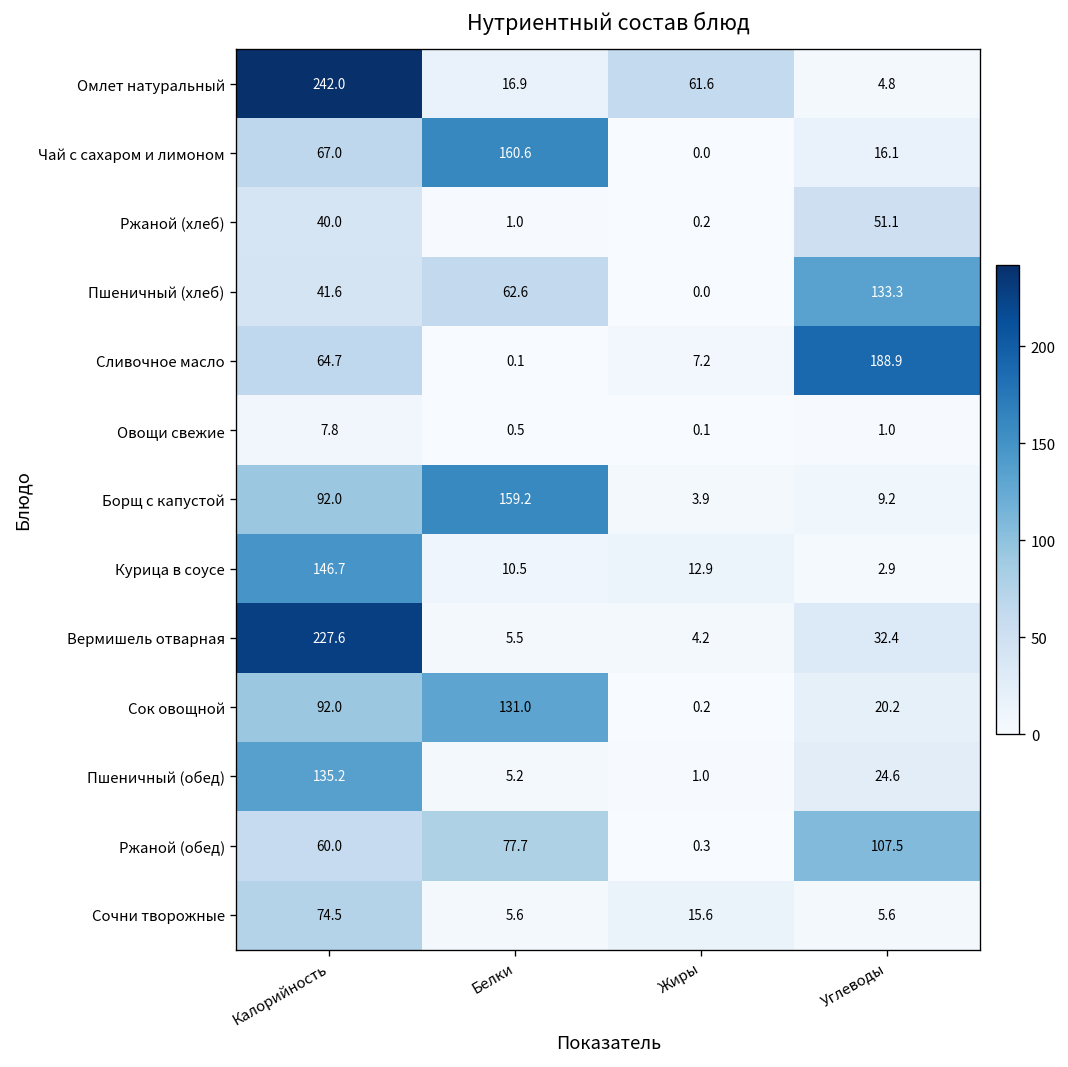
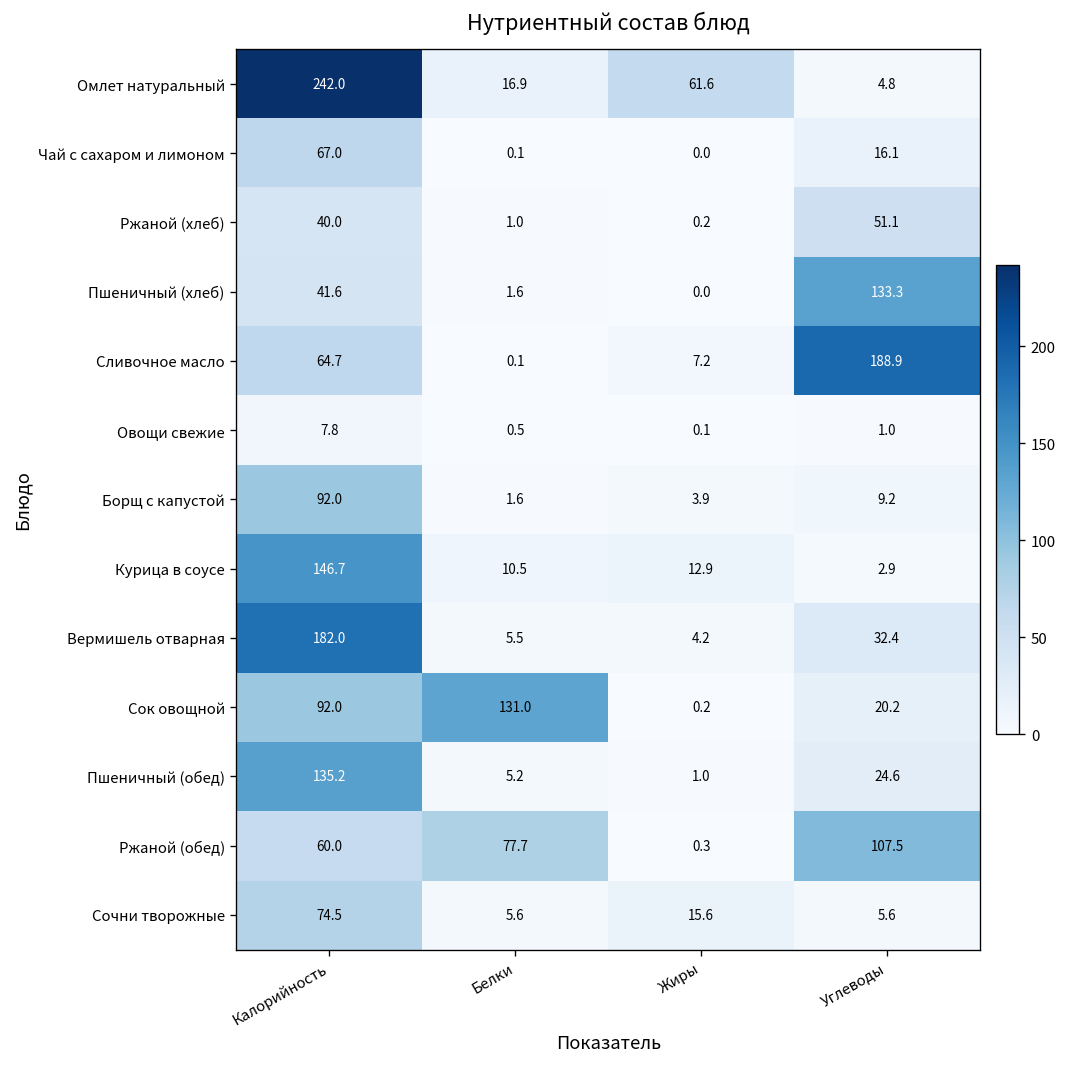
Чай с сахаром и лимоном, Белки: 160.6 -> 0.1
Пшеничный (хлеб), Белки: 62.6 -> 1.6
Борщ с капустой, Белки: 159.2 -> 1.6
Вермишель отварная, Калорийность: 227.6 -> 182.0
